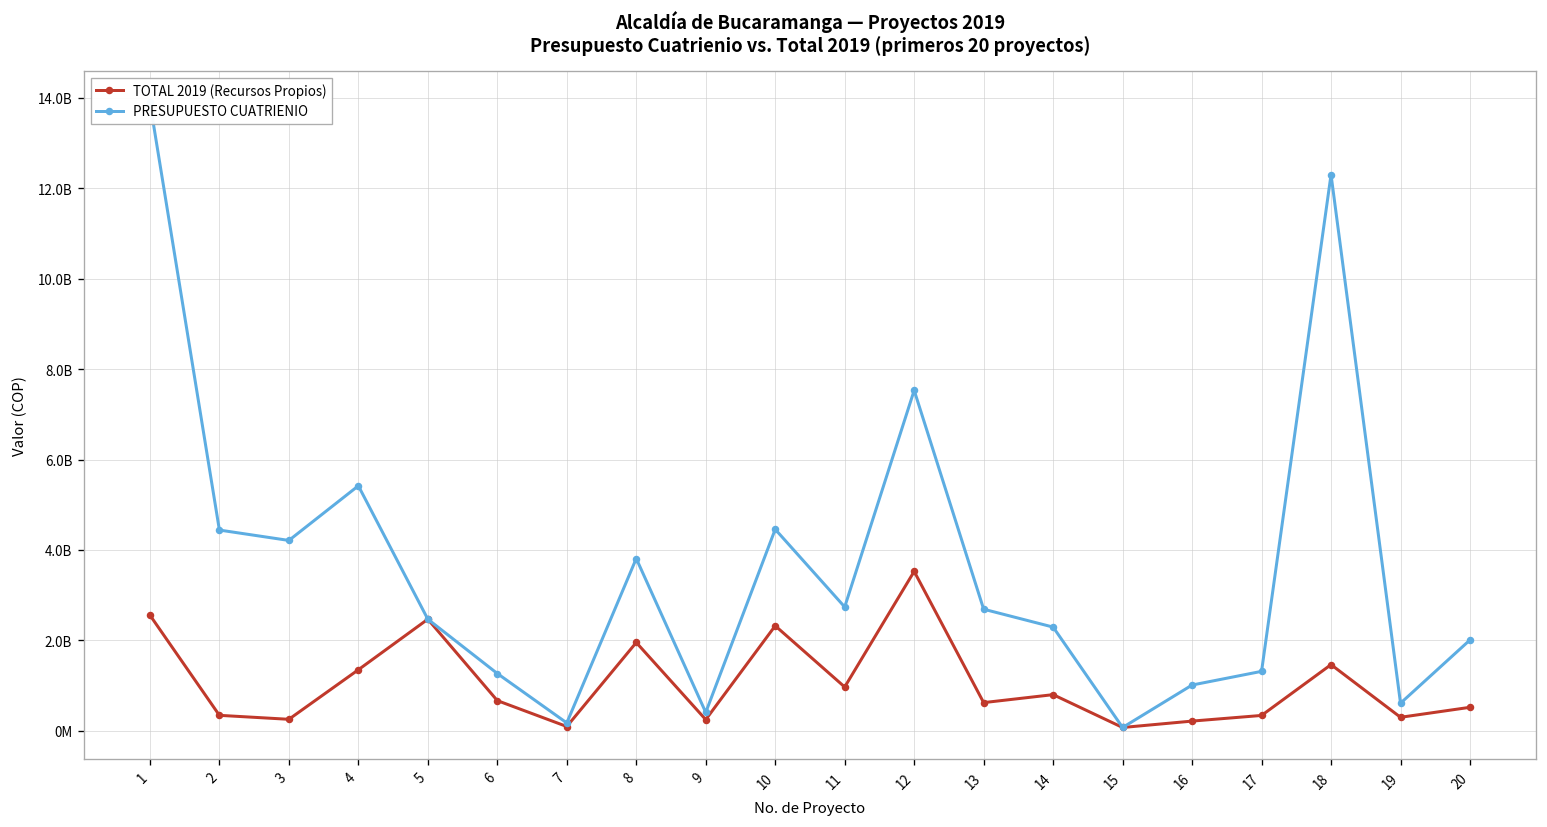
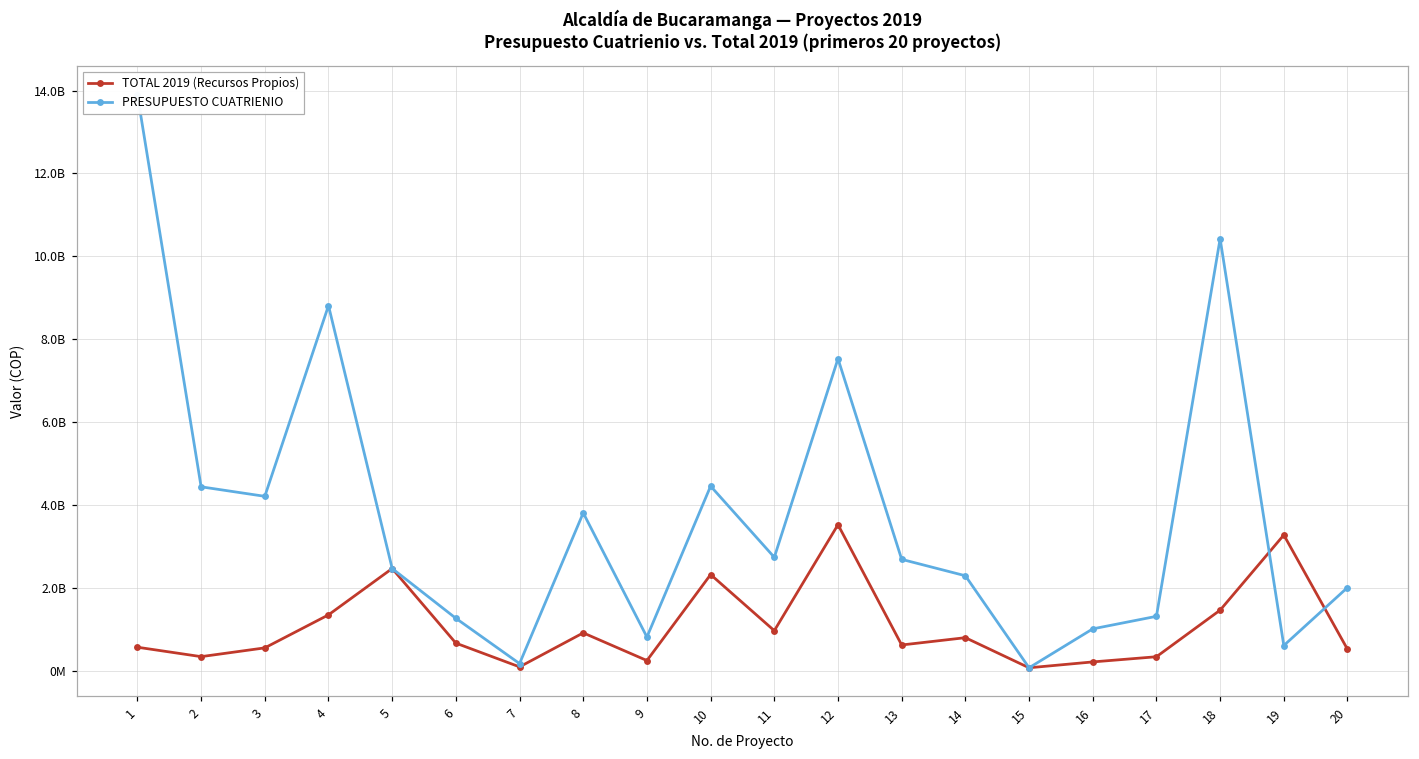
TOTAL 2019 (Recursos Propios), 1: 2600000000 -> 600000000
TOTAL 2019 (Recursos Propios), 3: 300000000 -> 600000000
PRESUPUESTO CUATRIENIO, 4: 5400000000 -> 8800000000
TOTAL 2019 (Recursos Propios), 8: 2000000000 -> 900000000
PRESUPUESTO CUATRIENIO, 9: 400000000 -> 800000000
PRESUPUESTO CUATRIENIO, 18: 12300000000 -> 10400000000
TOTAL 2019 (Recursos Propios), 19: 300000000 -> 3300000000
